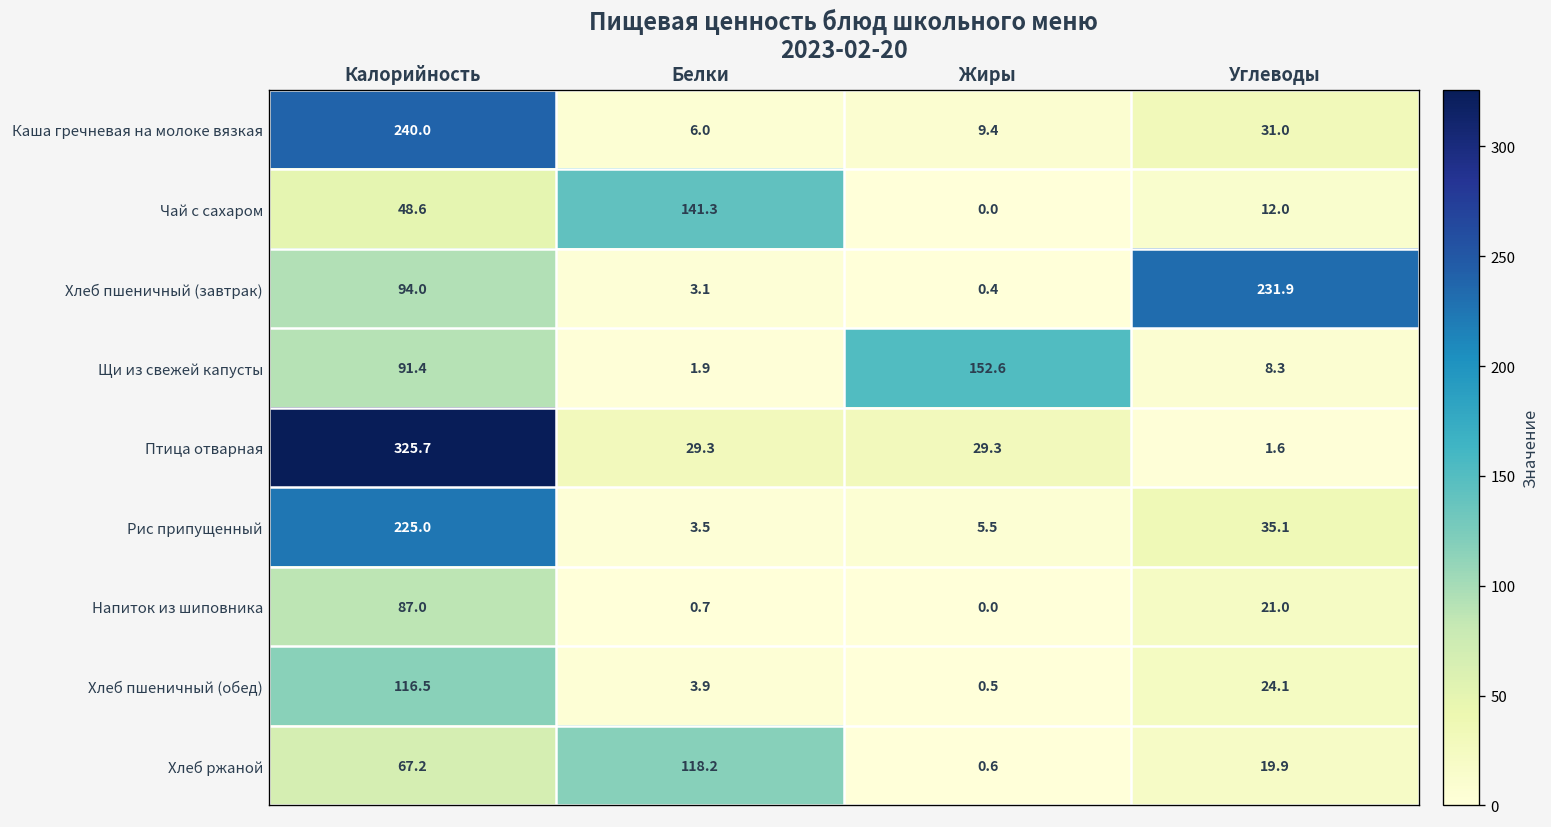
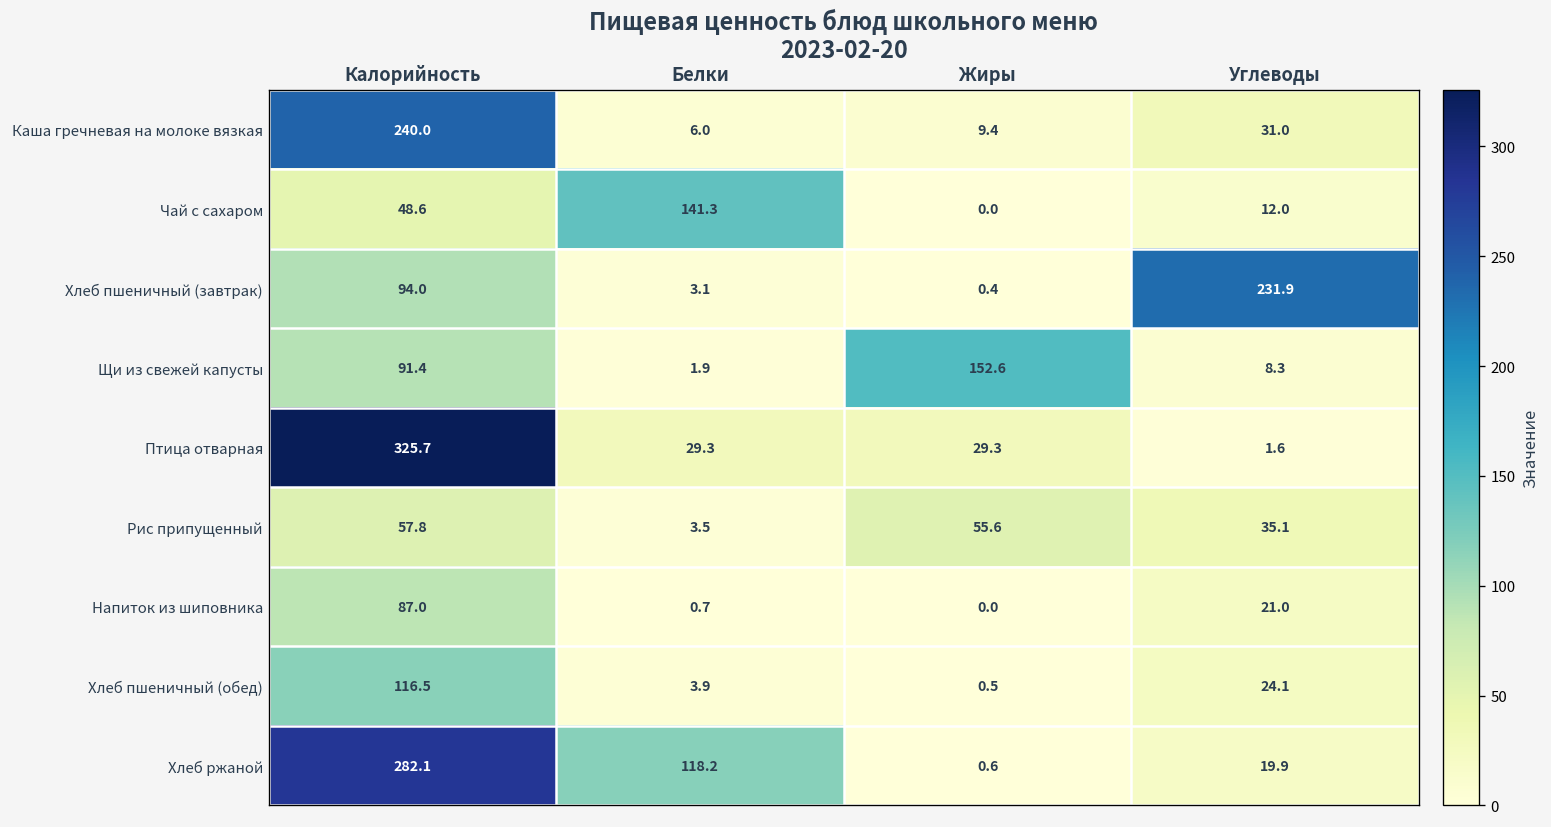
Рис припущенный, Калорийность: 225.0 -> 57.8
Рис припущенный, Жиры: 5.5 -> 55.6
Хлеб ржаной, Калорийность: 67.2 -> 282.1
